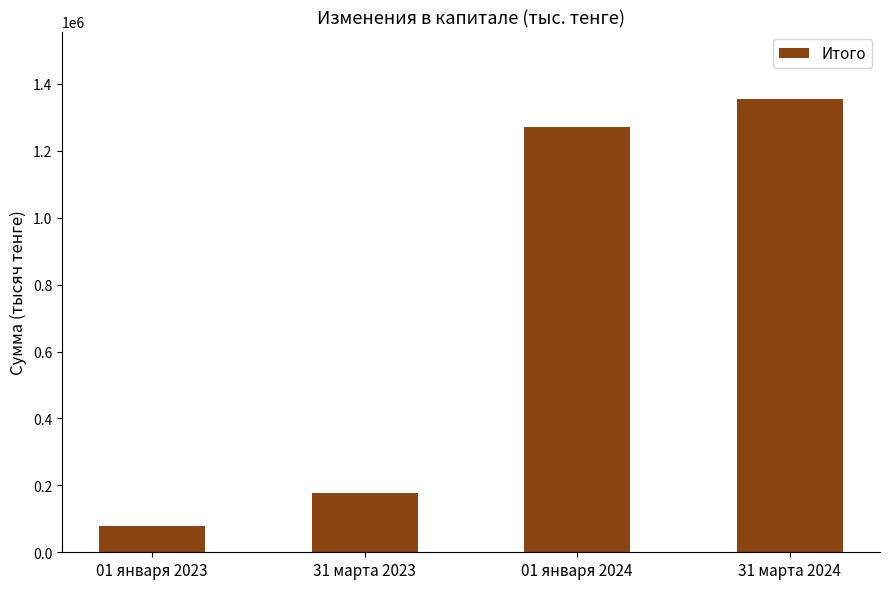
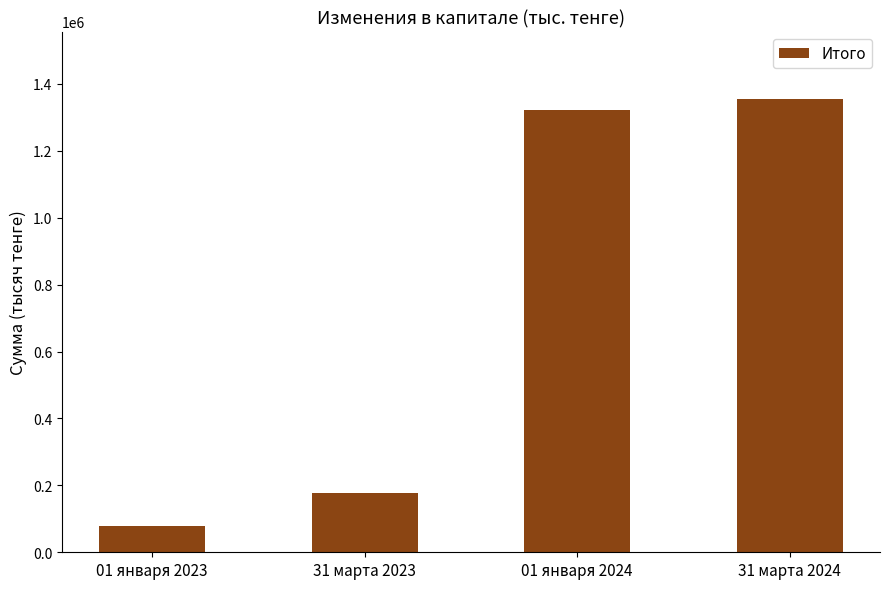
01 января 2024: 1270000 -> 1320000
